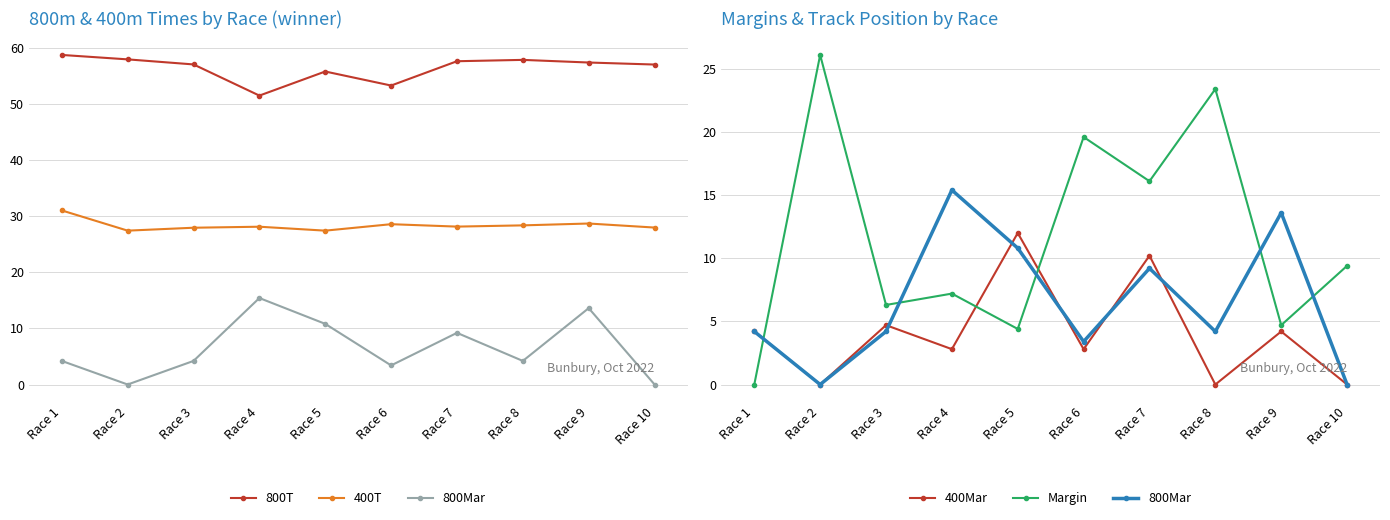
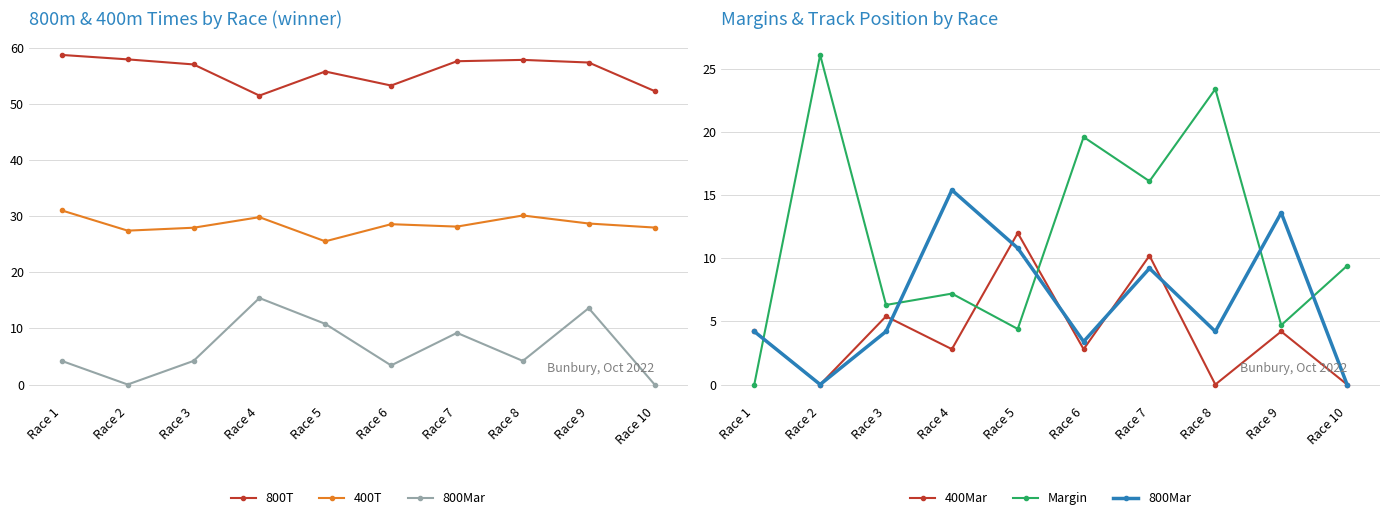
800m & 400m Times by Race (winner), 400T, Race 4: 28 -> 30
800m & 400m Times by Race (winner), 400T, Race 5: 27 -> 26
800m & 400m Times by Race (winner), 400T, Race 8: 28 -> 30
800m & 400m Times by Race (winner), 800T, Race 10: 57 -> 52
Margins & Track Position by Race, 400Mar, Race 3: 4.7 -> 5.4
